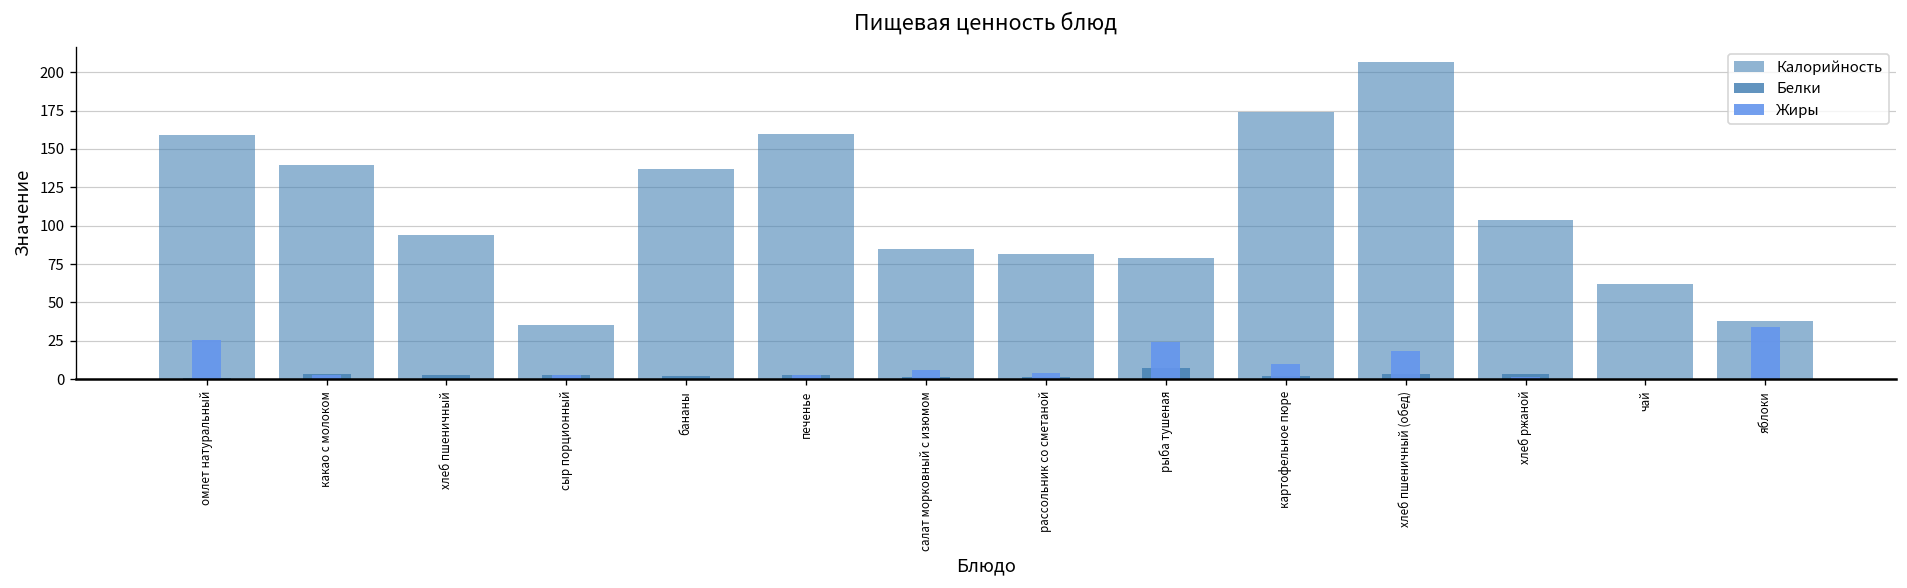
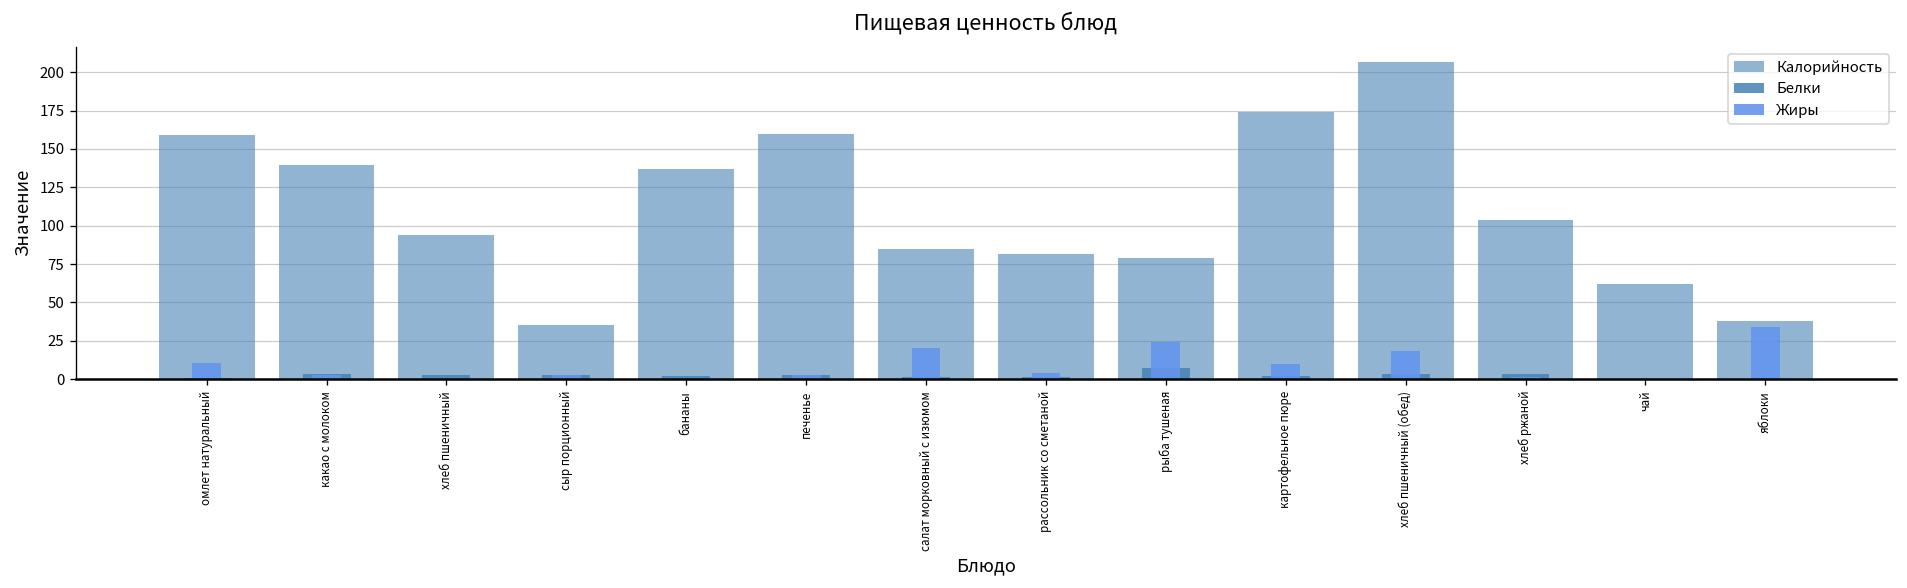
Жиры, омлет натуральный: 26 -> 11
Жиры, салат морковный с изюмом: 6 -> 20
